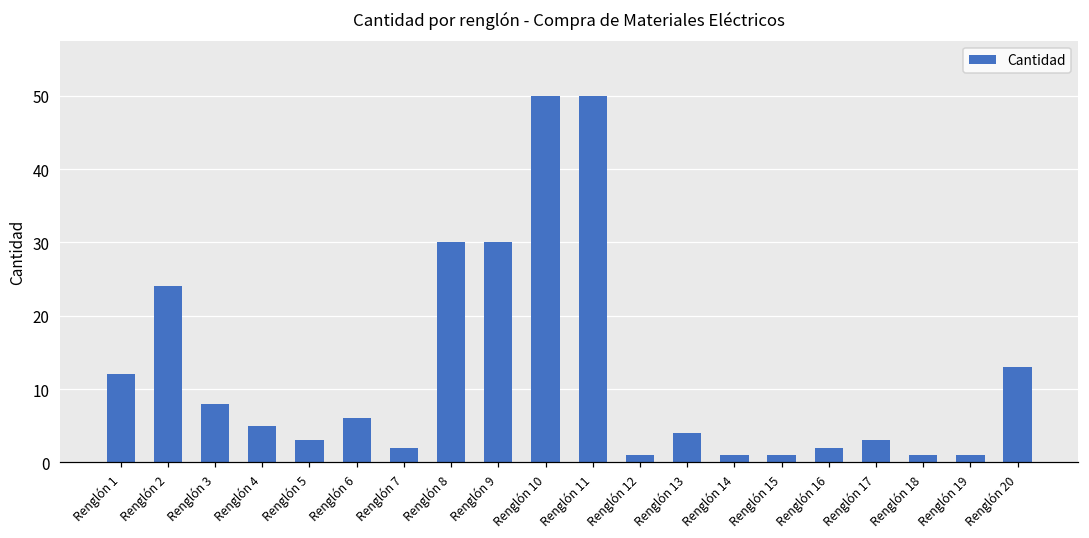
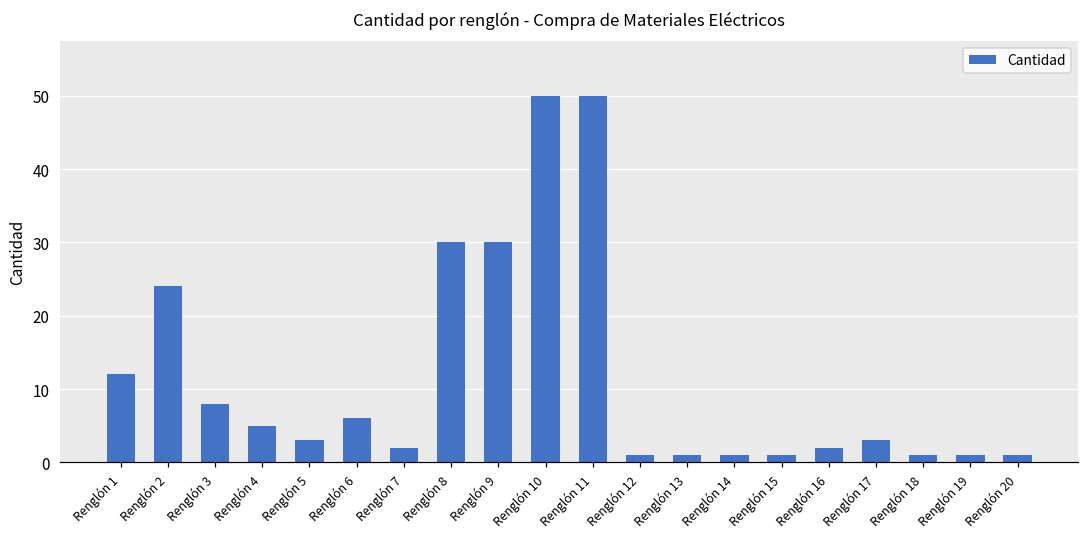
Renglón 13: 4 -> 1
Renglón 20: 13 -> 1
